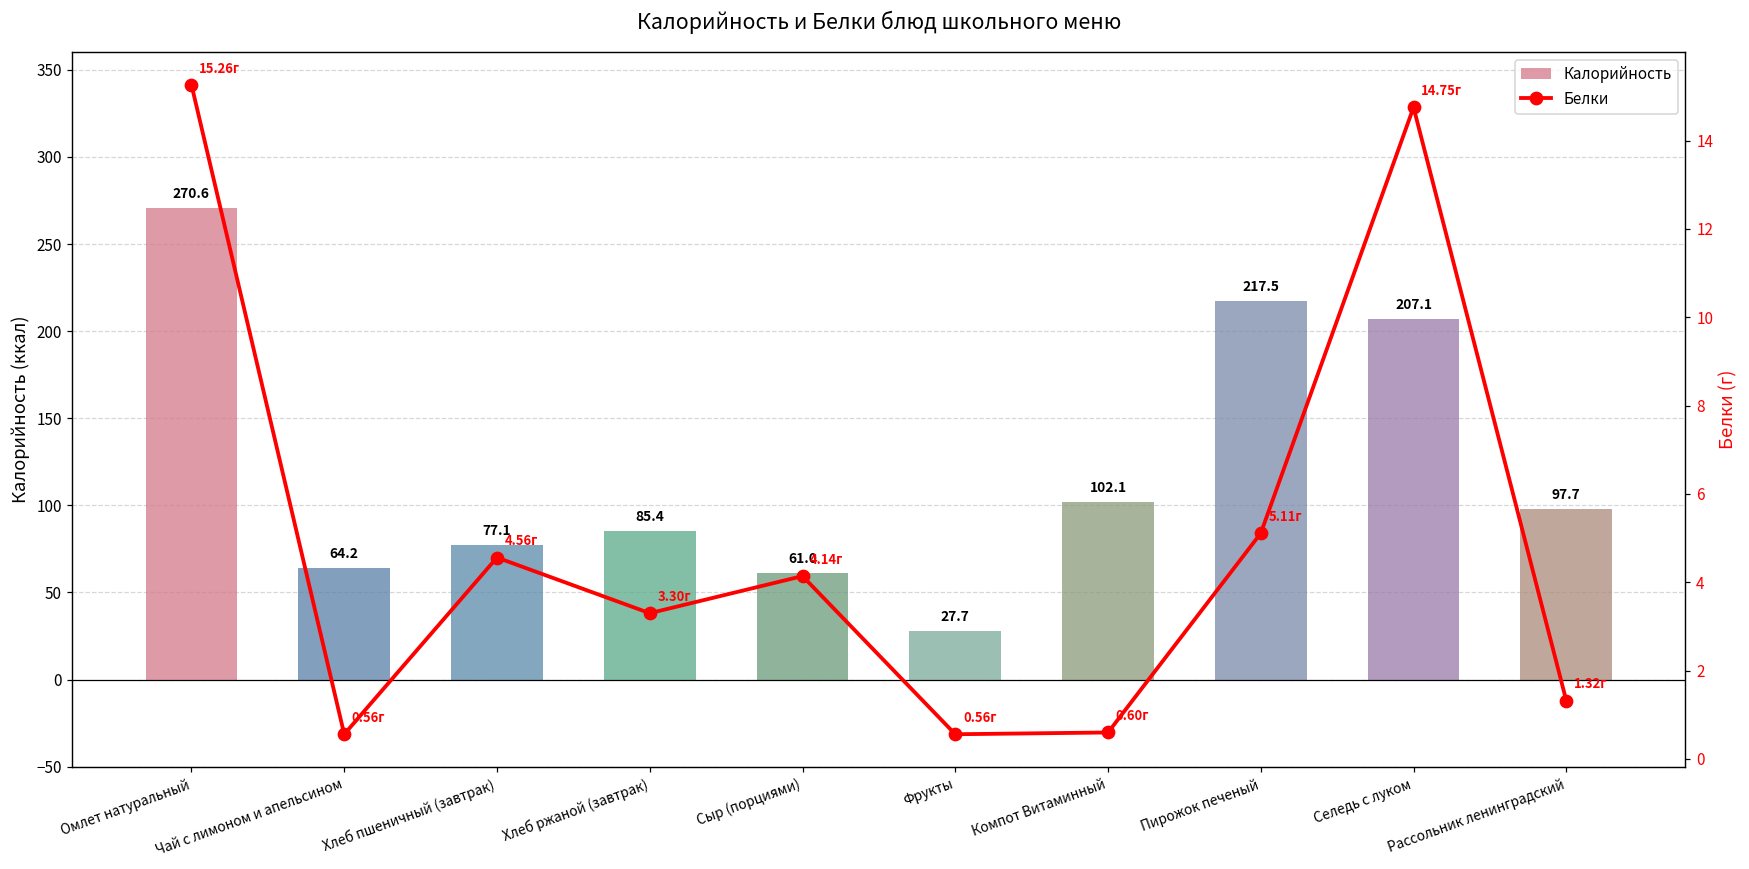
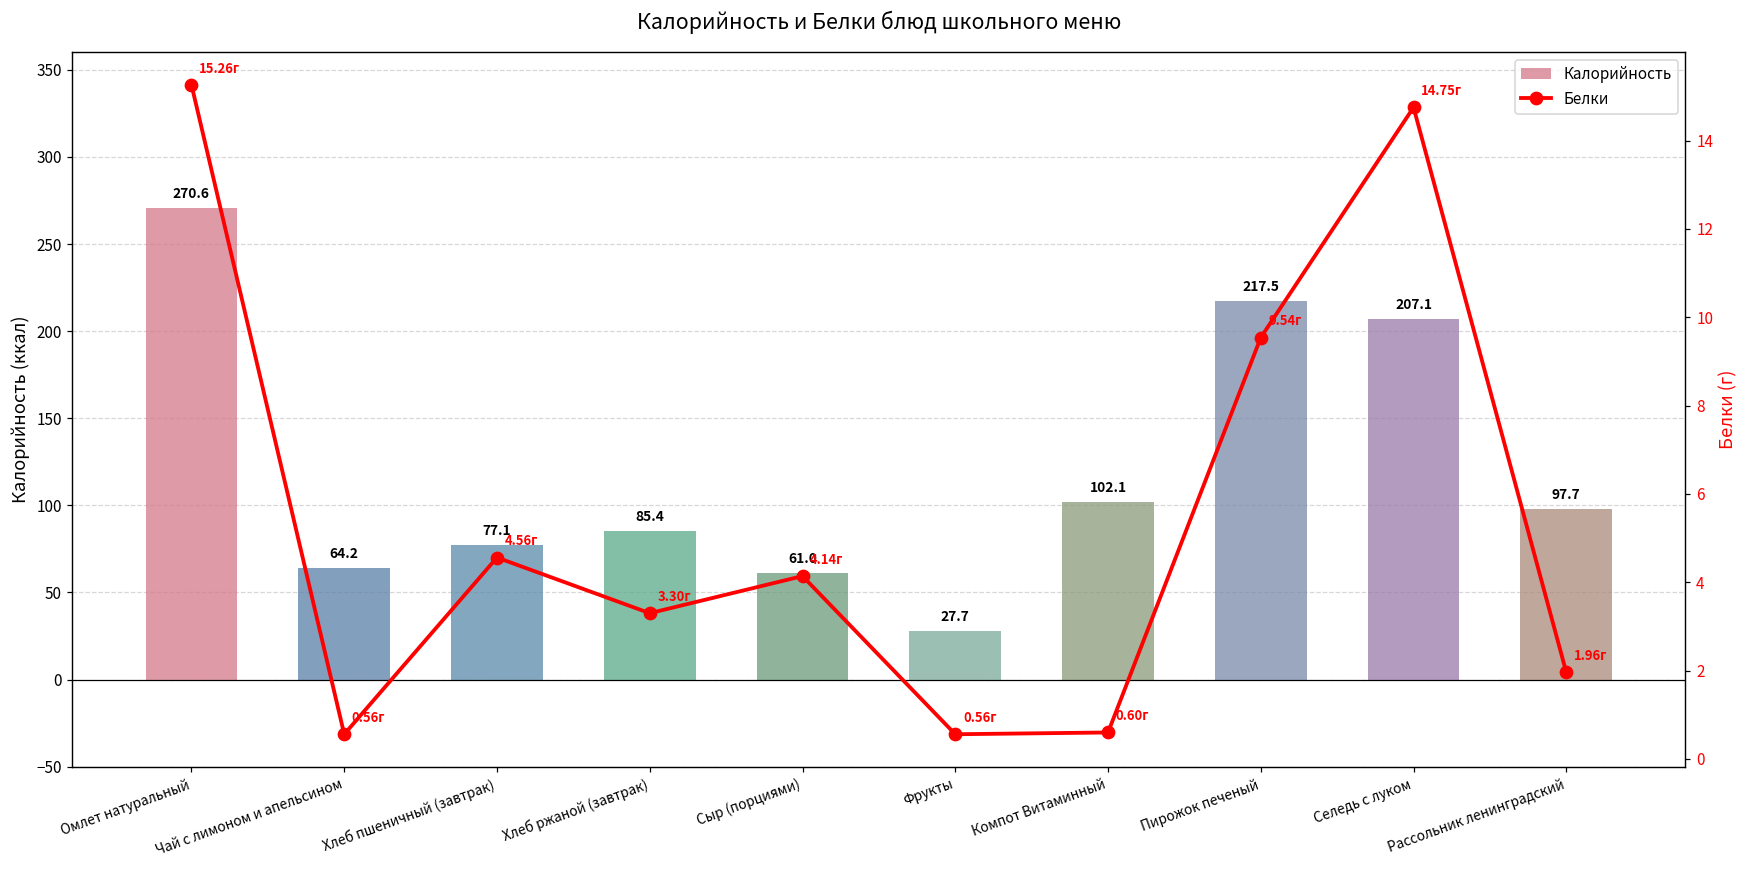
Белки, Пирожок печеный: 5.11г -> 9.54г
Белки, Рассольник ленинградский: 1.32г -> 1.96г
